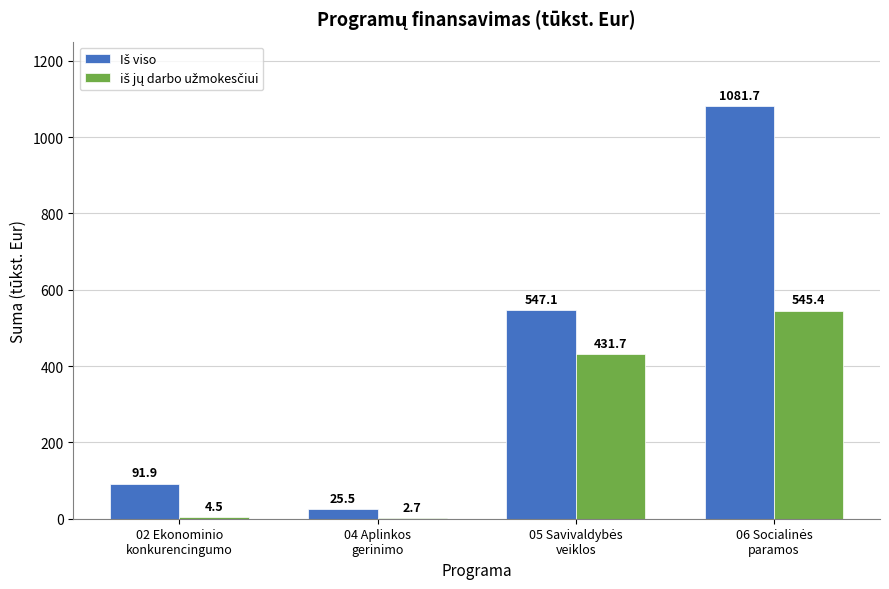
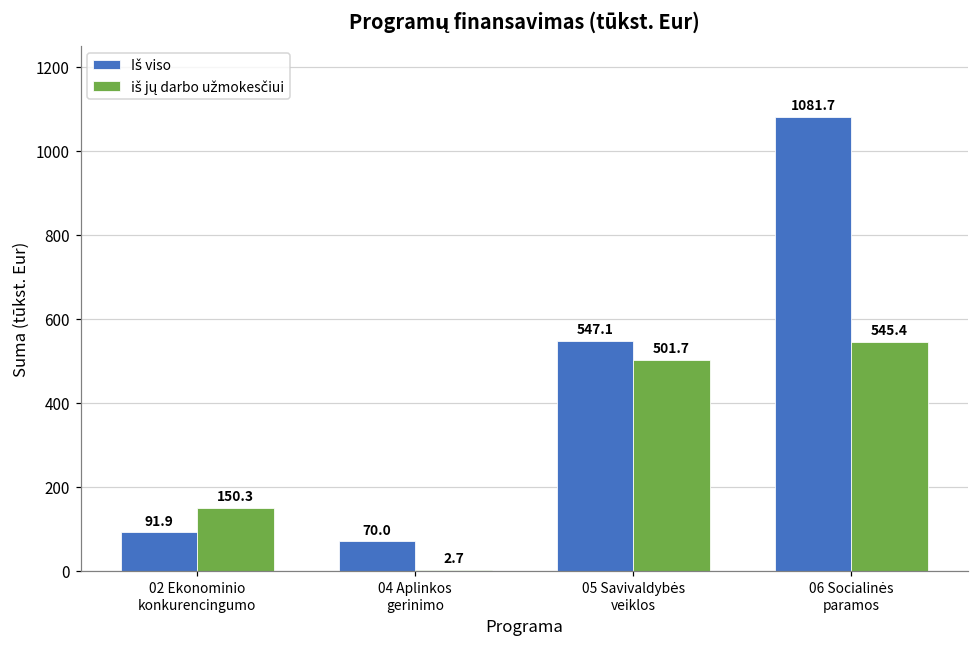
iš jų darbo užmokesčiui, 02 Ekonominio konkurencingumo: 4.5 -> 150.3
Iš viso, 04 Aplinkos gerinimo: 25.5 -> 70.0
iš jų darbo užmokesčiui, 05 Savivaldybės veiklos: 431.7 -> 501.7
